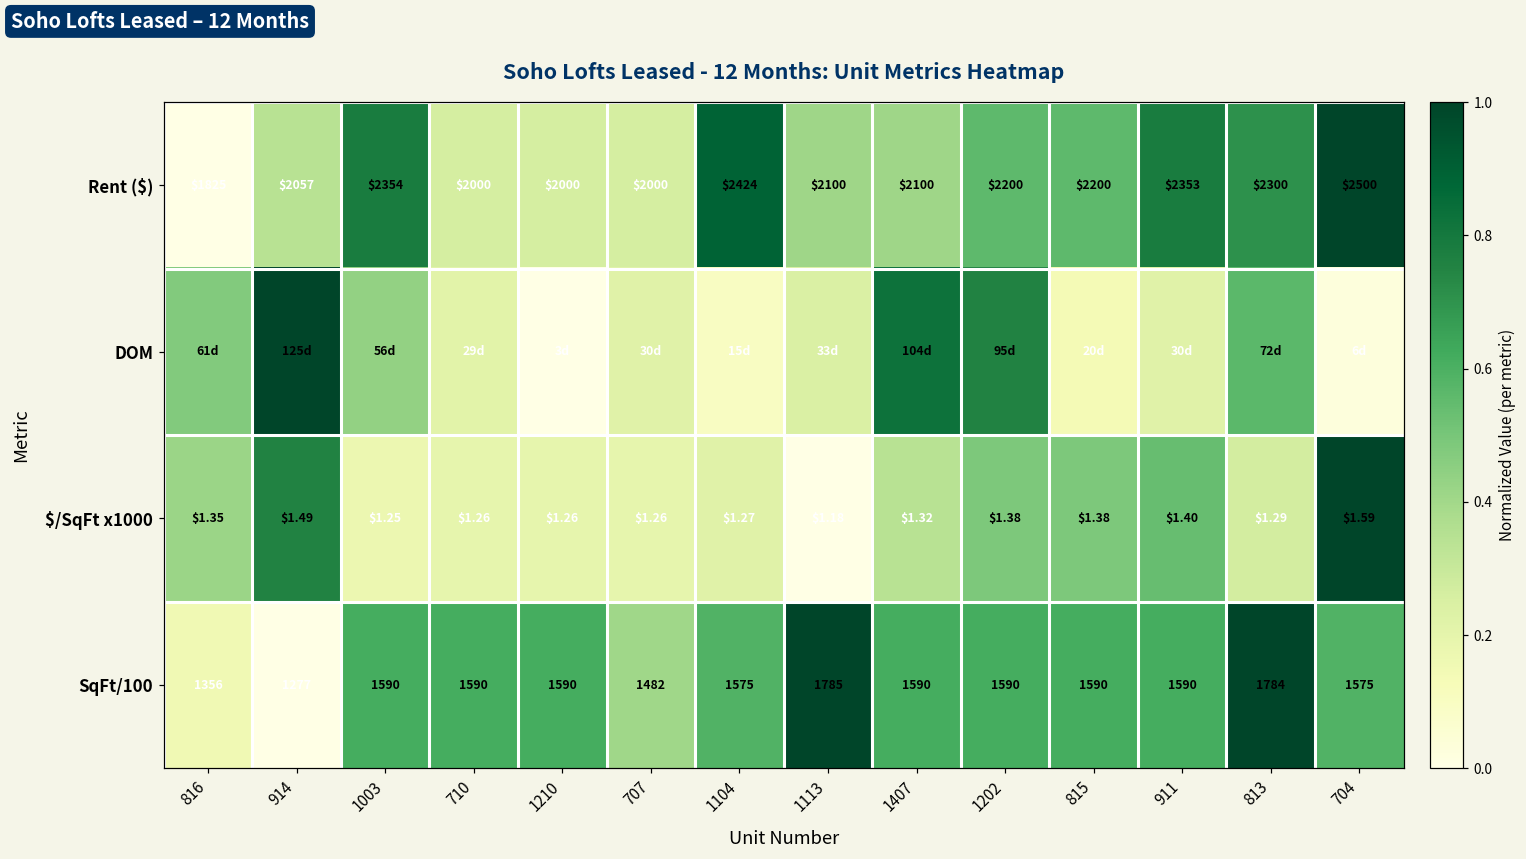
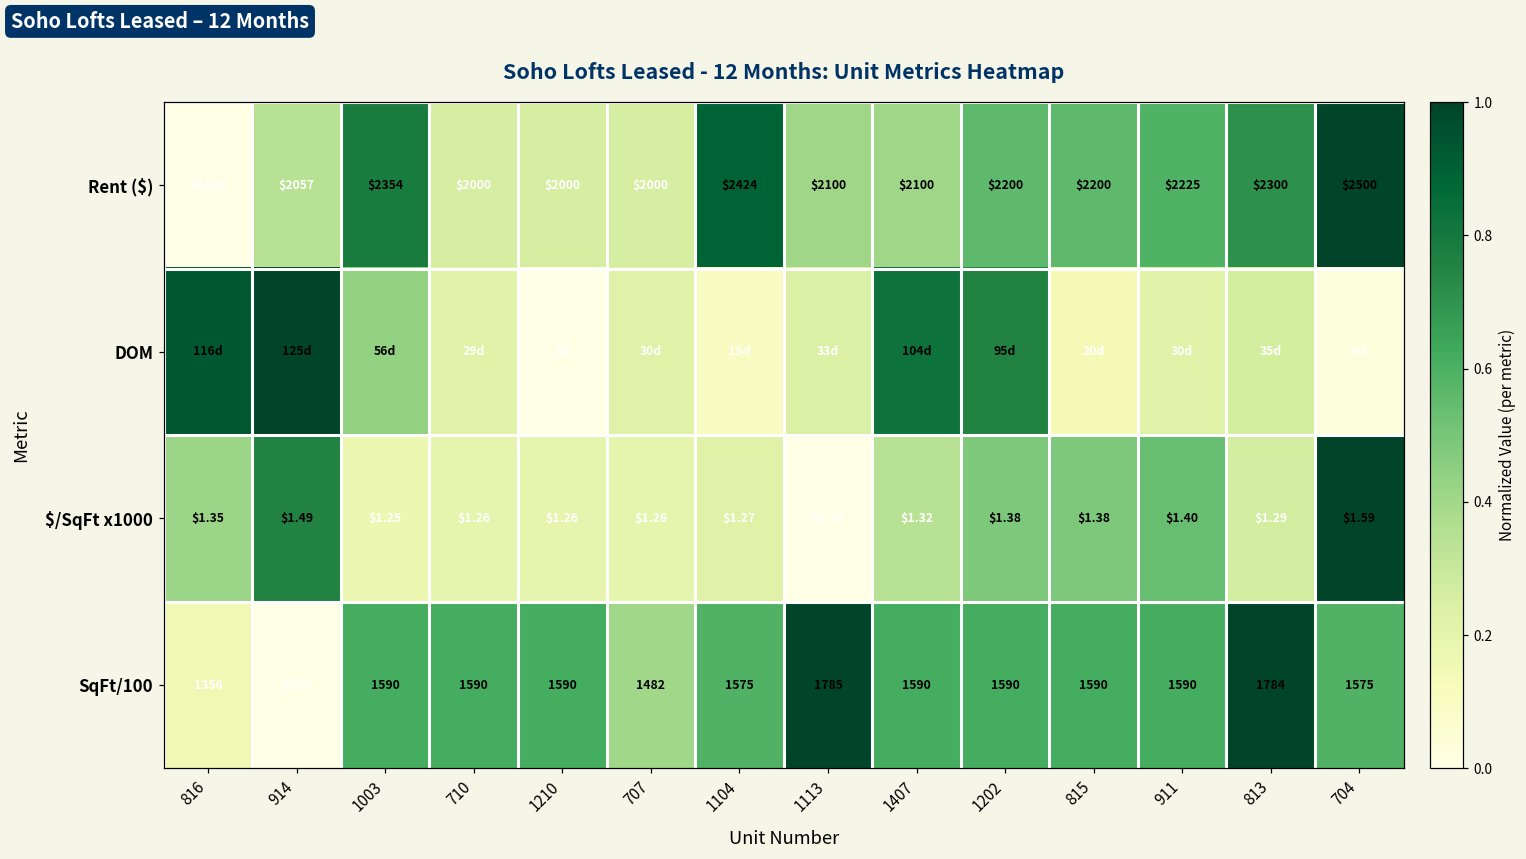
Rent ($), 911: $2353 -> $2225
DOM, 816: 61d -> 116d
DOM, 813: 72d -> 35d
